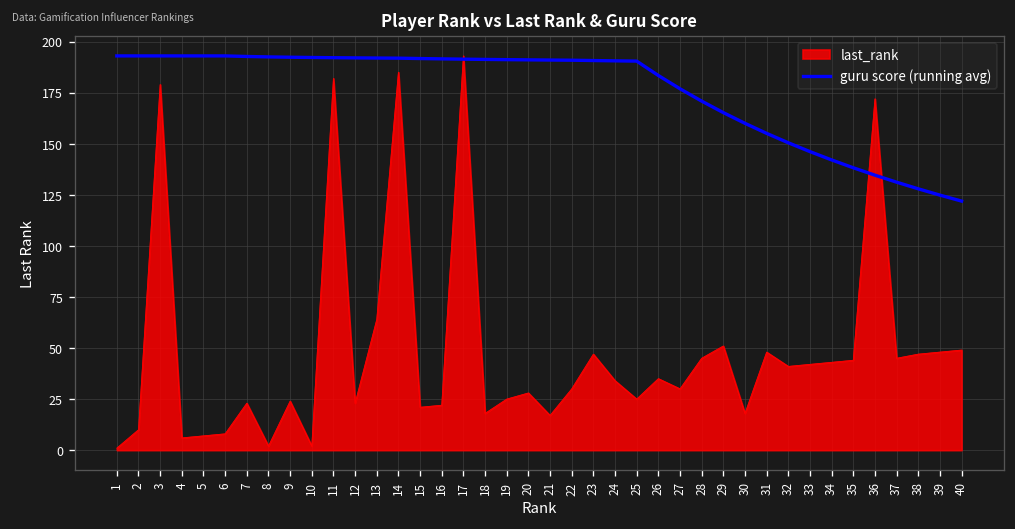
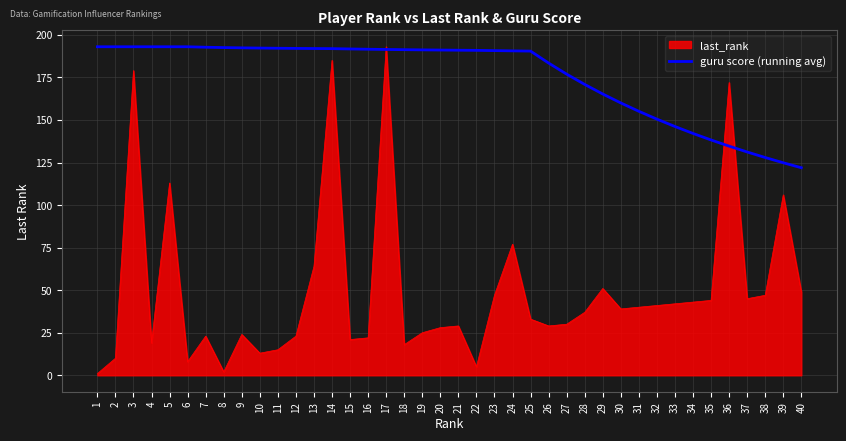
last_rank, 4: 6 -> 19
last_rank, 5: 7 -> 113
last_rank, 10: 2 -> 13
last_rank, 11: 182 -> 15
last_rank, 21: 17 -> 29
last_rank, 22: 30 -> 5
last_rank, 24: 34 -> 77
last_rank, 25: 25 -> 33
last_rank, 26: 35 -> 29
last_rank, 28: 45 -> 37
last_rank, 30: 18 -> 39
last_rank, 31: 48 -> 40
last_rank, 39: 48 -> 106
